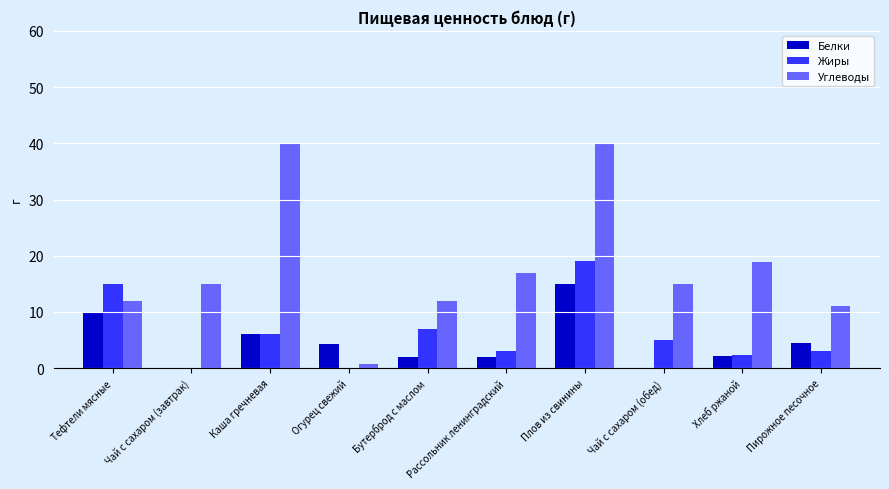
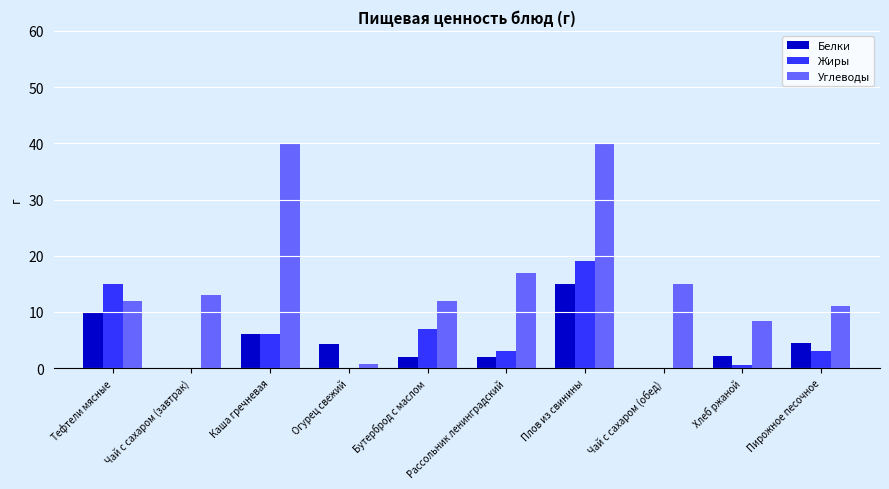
Углеводы, Чай с сахаром (завтрак): 15 -> 13
Жиры, Чай с сахаром (обед): 5 -> 0
Жиры, Хлеб ржаной: 2 -> 1
Углеводы, Хлеб ржаной: 19 -> 8
